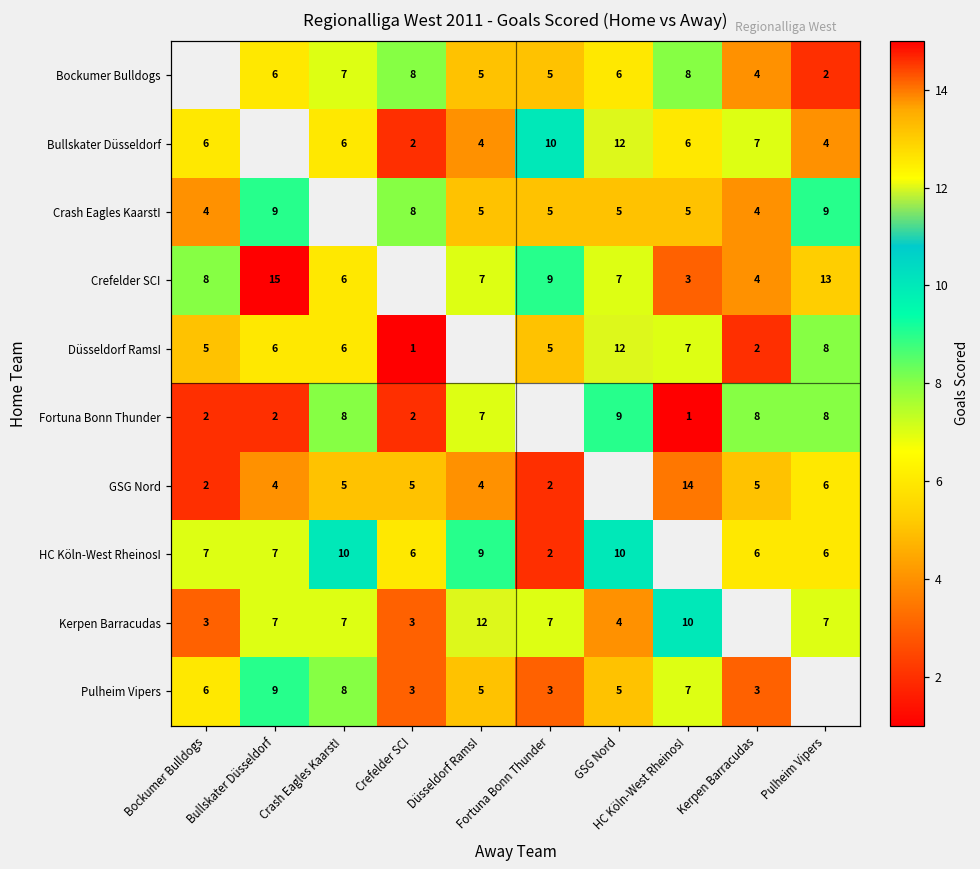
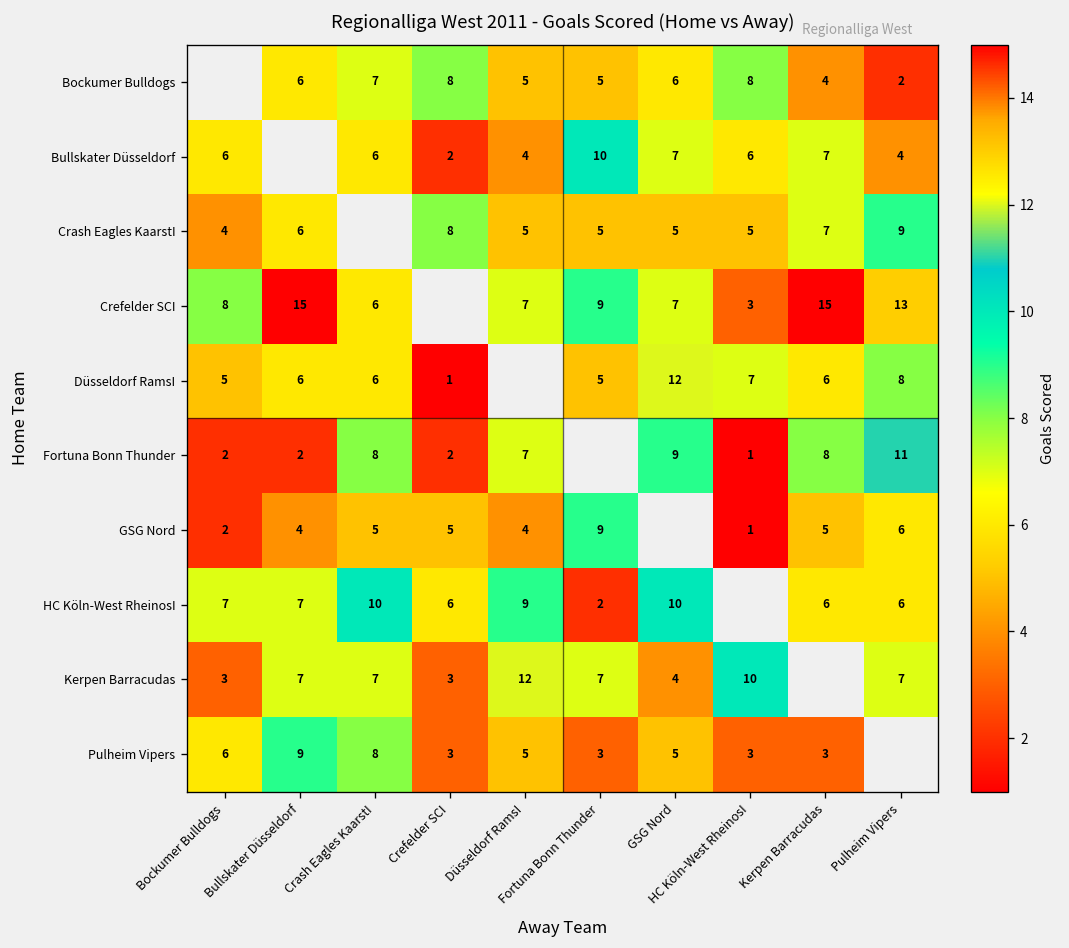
Bullskater Düsseldorf, GSG Nord: 12 -> 7
Crash Eagles KaarstI, Bullskater Düsseldorf: 9 -> 6
Crash Eagles KaarstI, Kerpen Barracudas: 4 -> 7
Crefelder SCI, Kerpen Barracudas: 4 -> 15
Düsseldorf RamsI, Kerpen Barracudas: 2 -> 6
Fortuna Bonn Thunder, Pulheim Vipers: 8 -> 11
GSG Nord, Fortuna Bonn Thunder: 2 -> 9
GSG Nord, HC Köln-West RheinosI: 14 -> 1
Pulheim Vipers, HC Köln-West RheinosI: 7 -> 3
